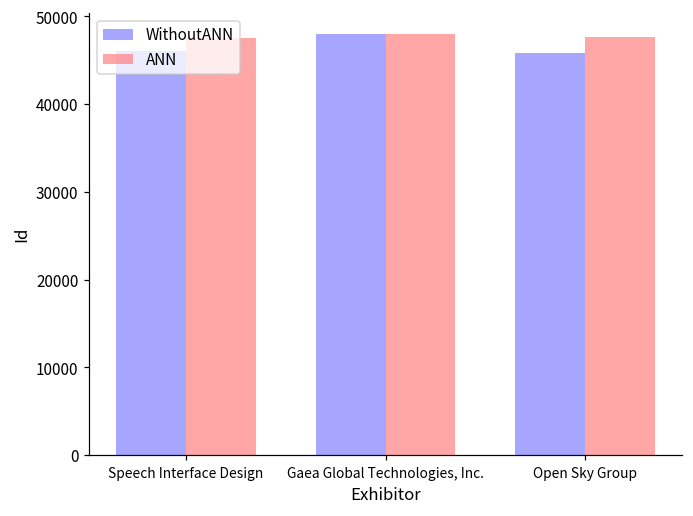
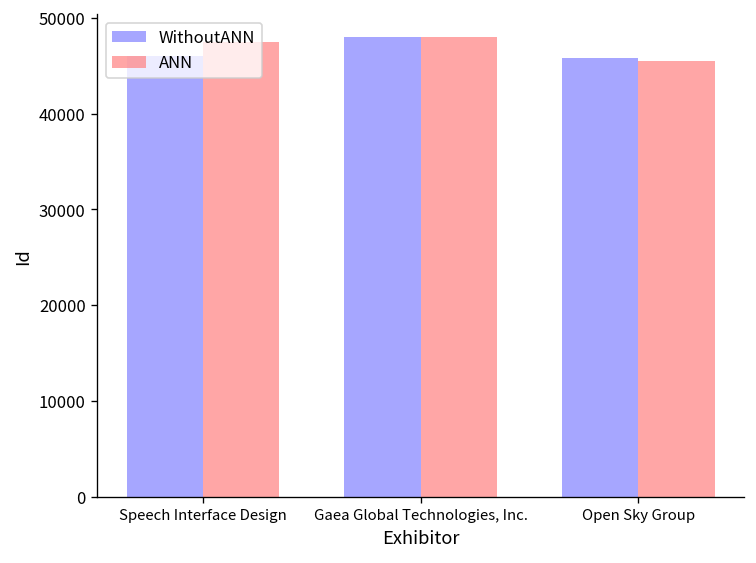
ANN, Open Sky Group: 48000 -> 45000
